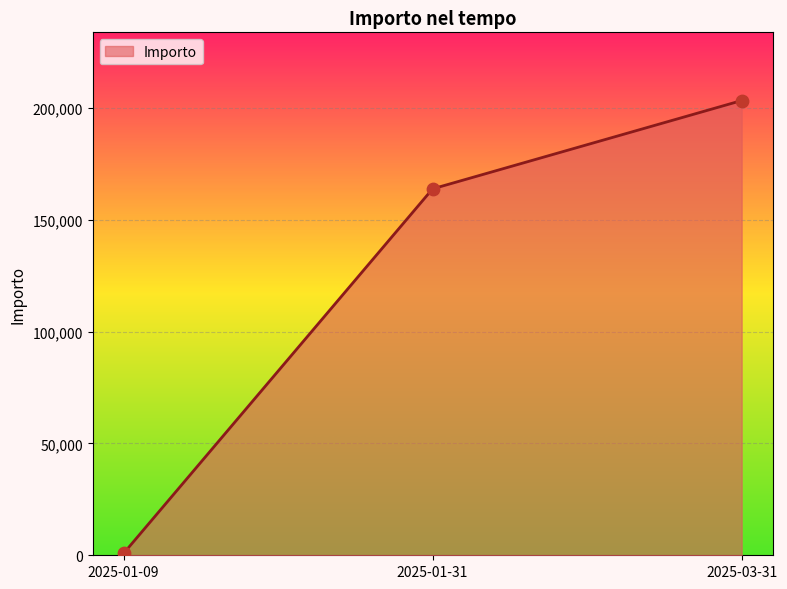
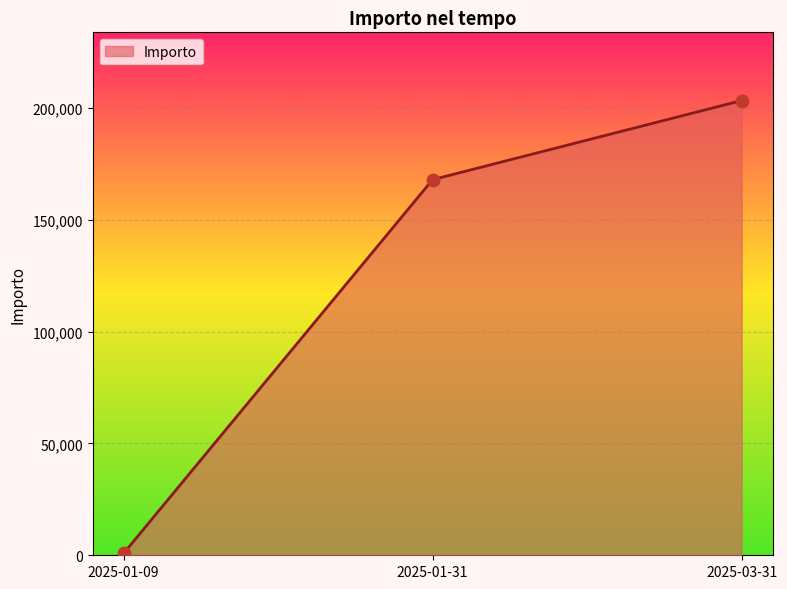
2025-01-31: 164,000 -> 168,000
